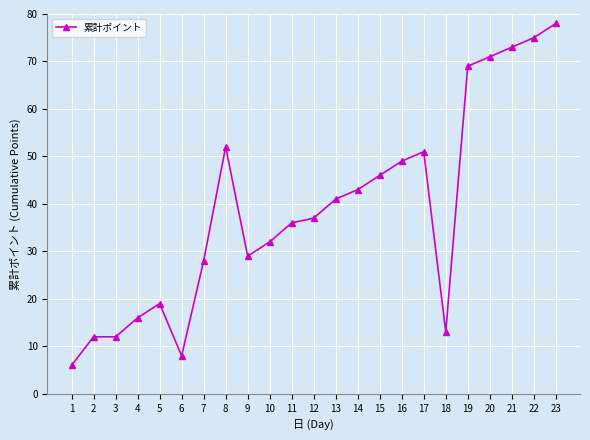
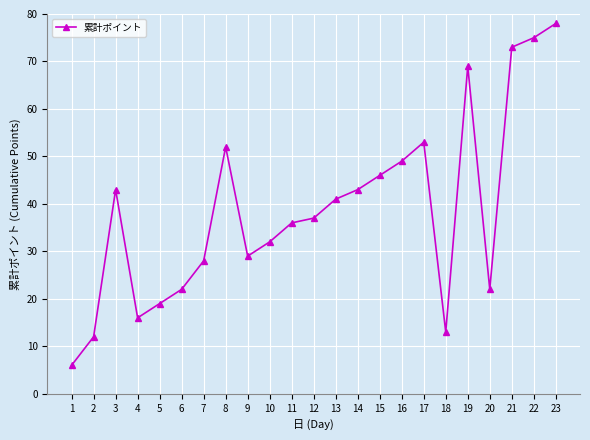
3: 12 -> 43
6: 8 -> 22
17: 51 -> 53
20: 71 -> 22
